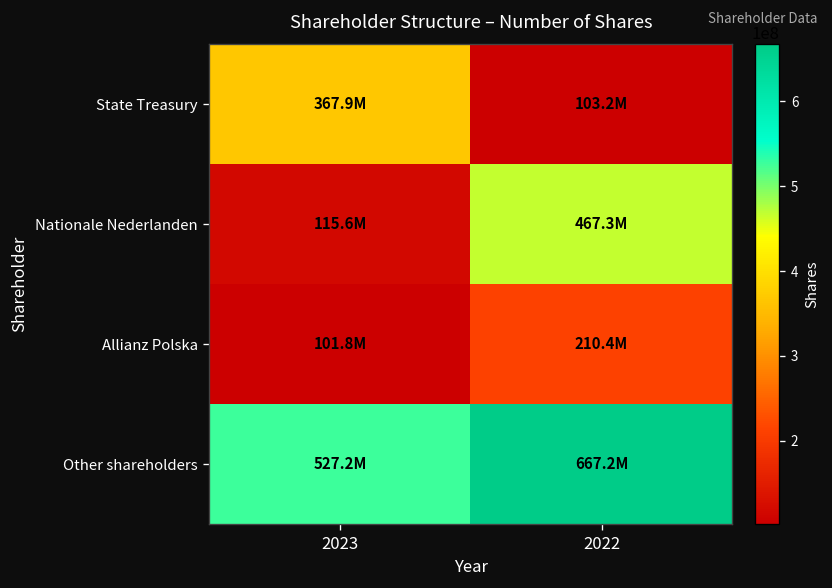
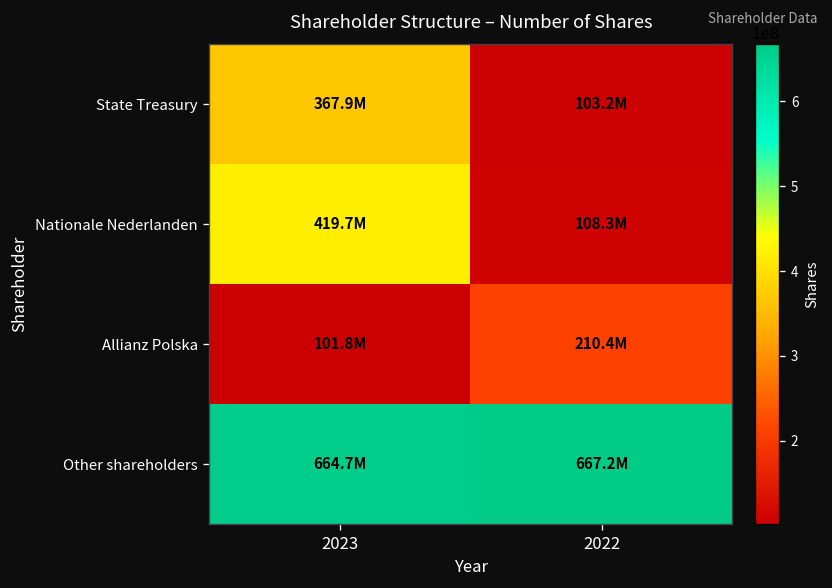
Nationale Nederlanden, 2023: 115.6M -> 419.7M
Nationale Nederlanden, 2022: 467.3M -> 108.3M
Other shareholders, 2023: 527.2M -> 664.7M
